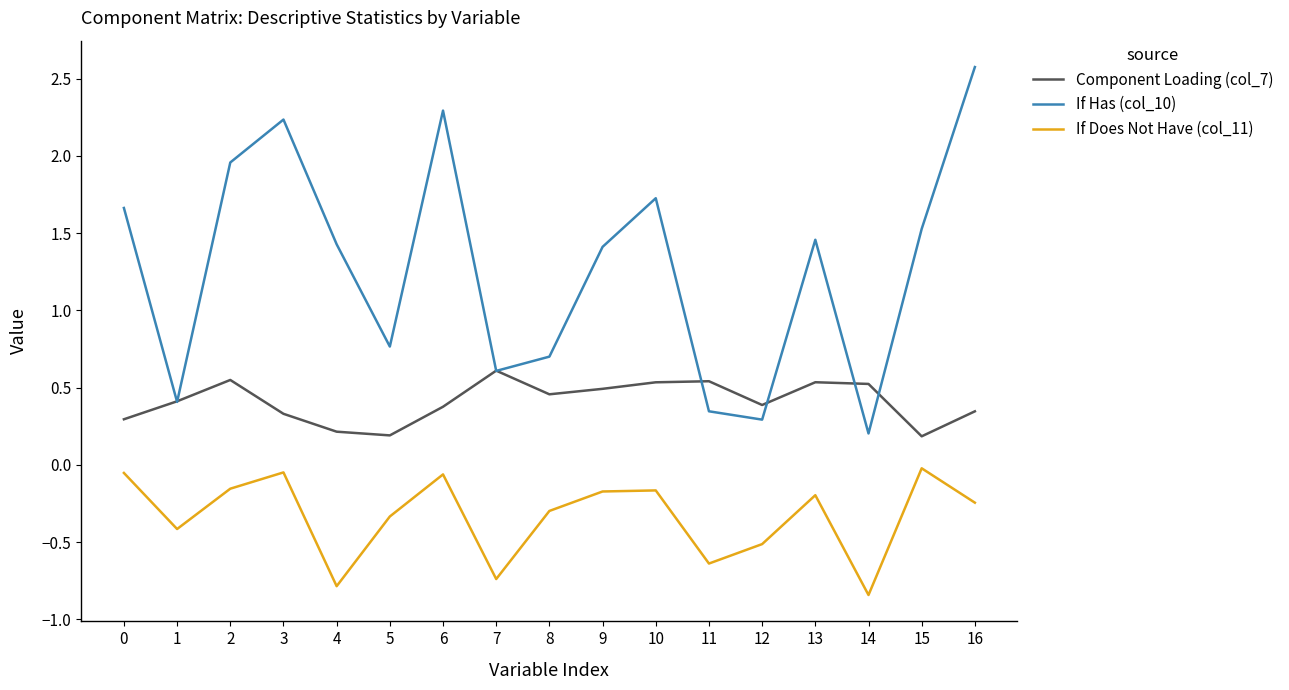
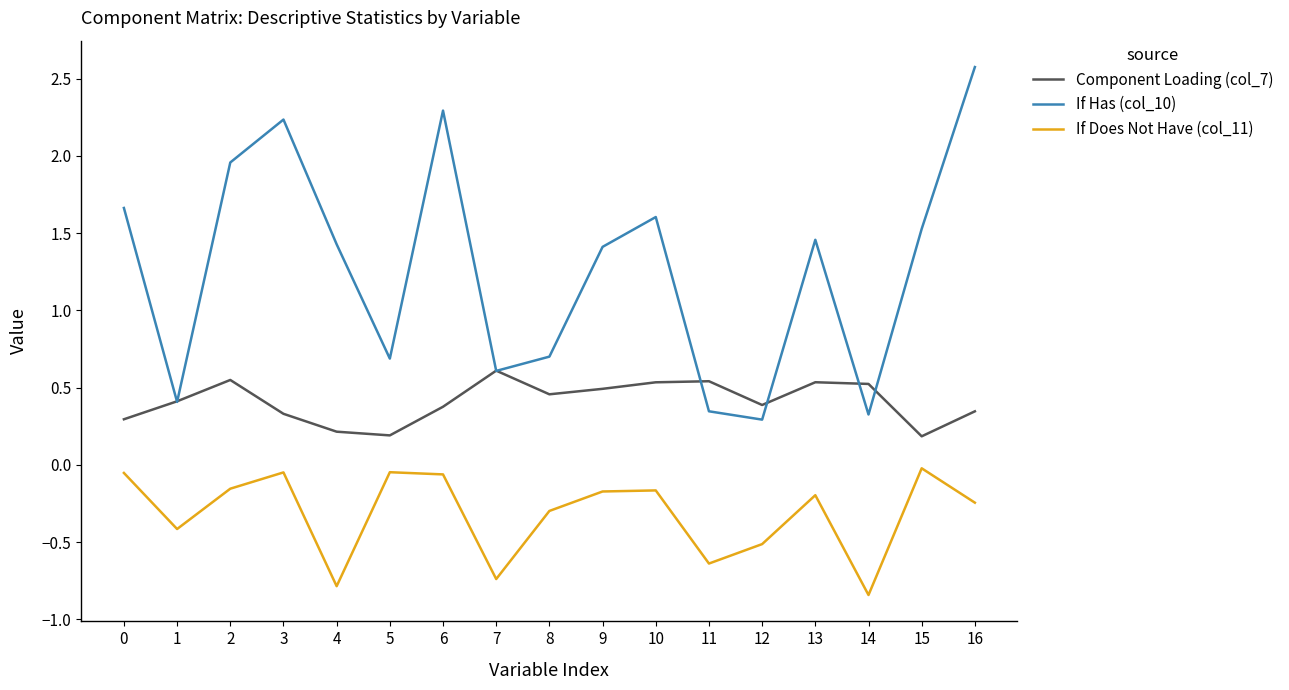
If Has (col_10), 5: 0.77 -> 0.69
If Does Not Have (col_11), 5: -0.33 -> -0.05
If Has (col_10), 10: 1.73 -> 1.60
If Has (col_10), 14: 0.20 -> 0.33
